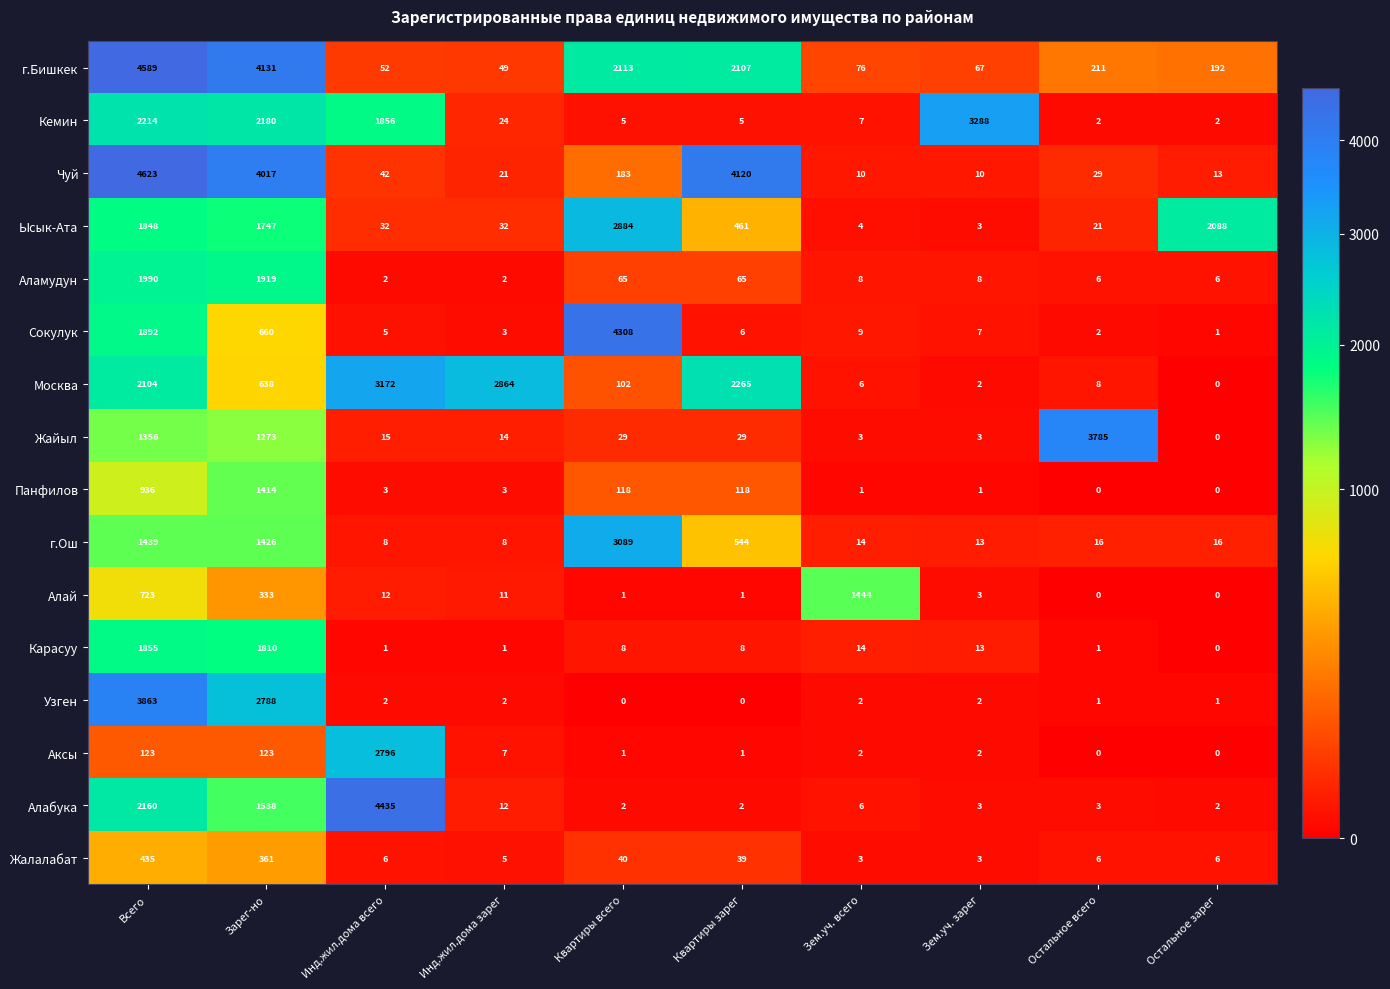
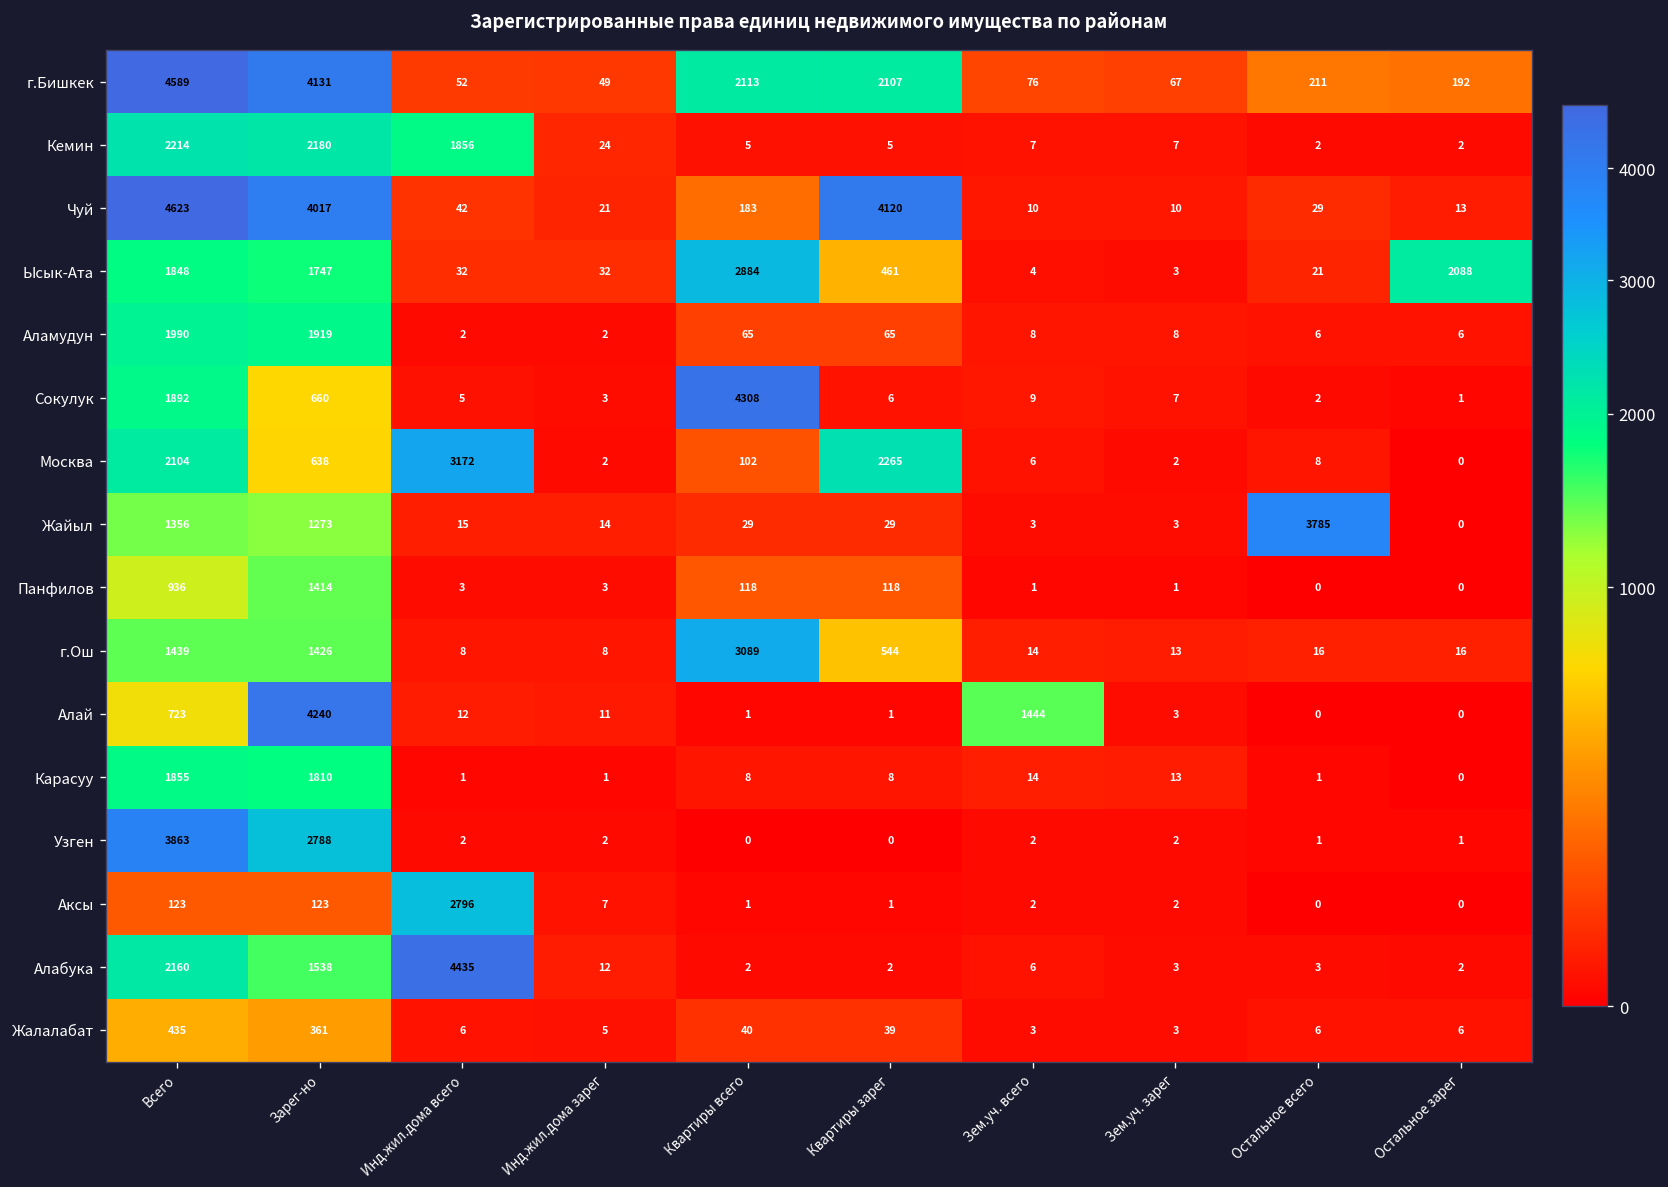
Кемин, Зем.уч. зарег: 3288 -> 7
Москва, Инд.жил.дома зарег: 2864 -> 2
Алай, Зарег-но: 333 -> 4240
